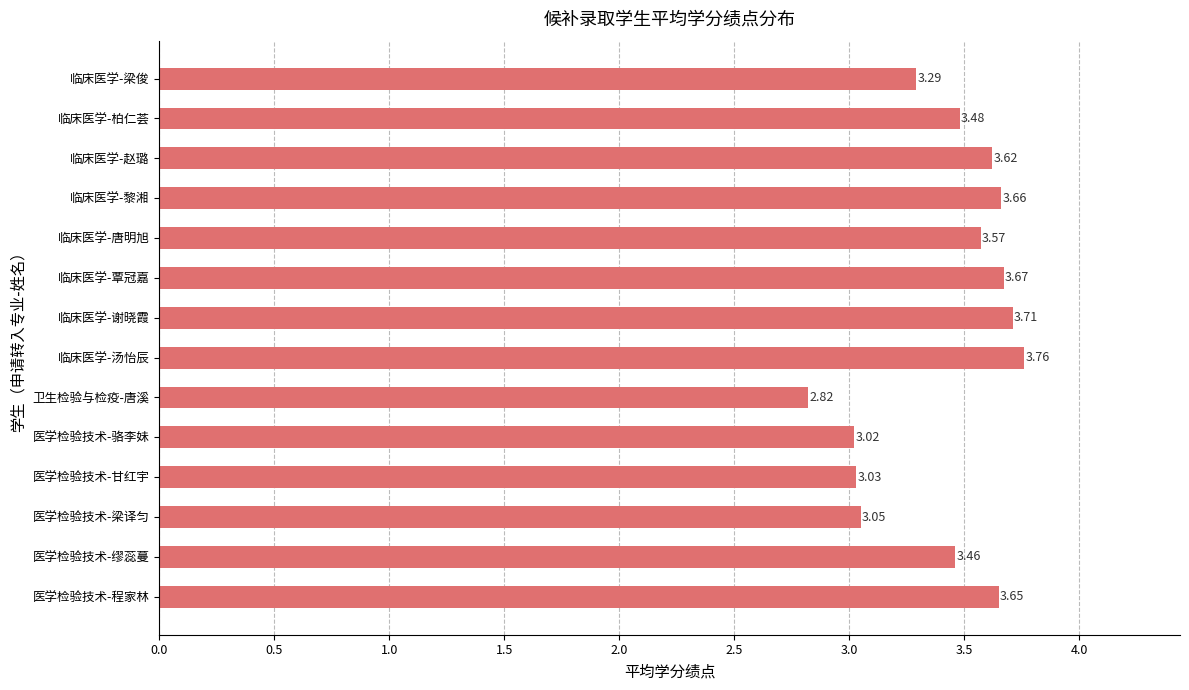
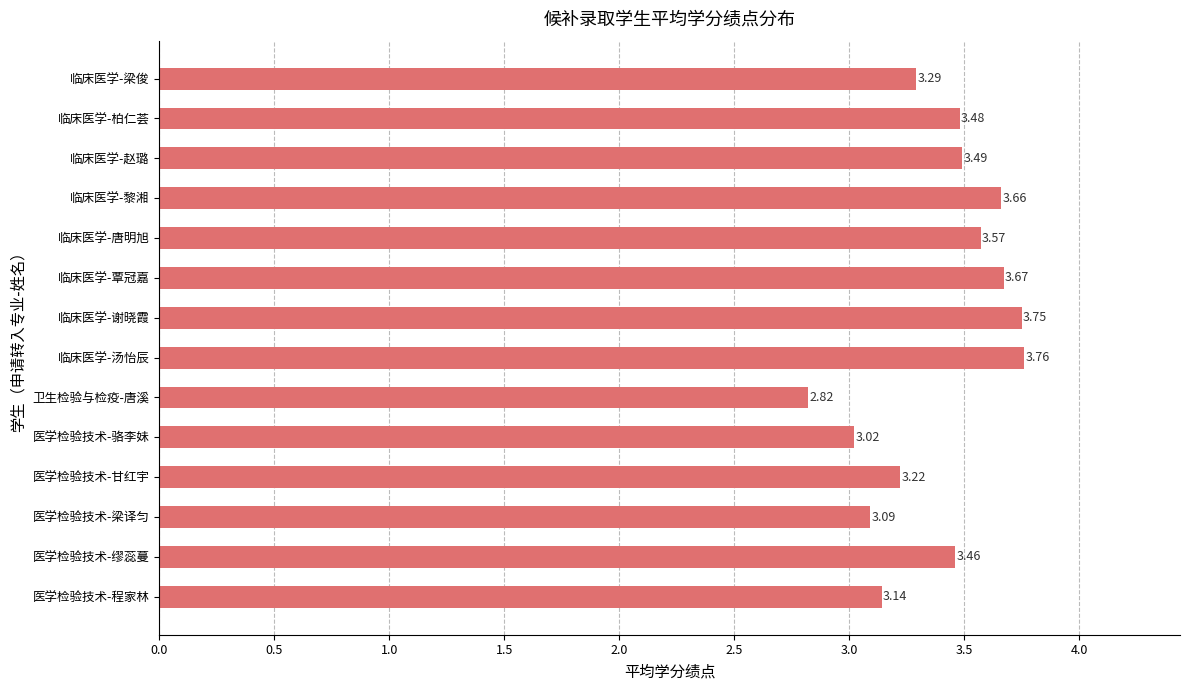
临床医学-赵璐: 3.62 -> 3.49
临床医学-谢晓霞: 3.71 -> 3.75
医学检验技术-甘红宇: 3.03 -> 3.22
医学检验技术-梁译匀: 3.05 -> 3.09
医学检验技术-程家林: 3.65 -> 3.14
